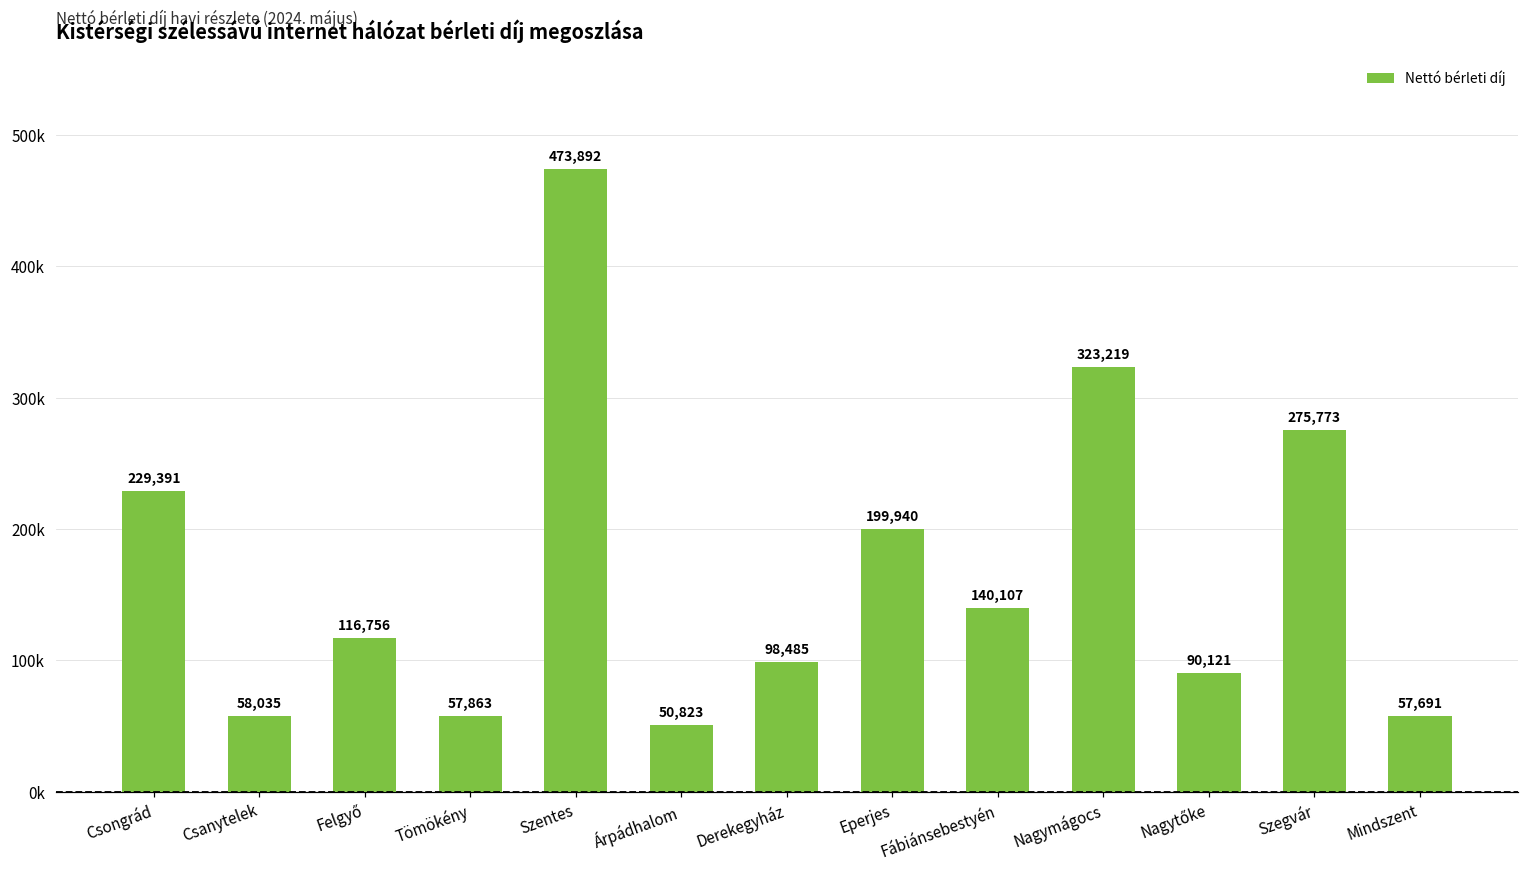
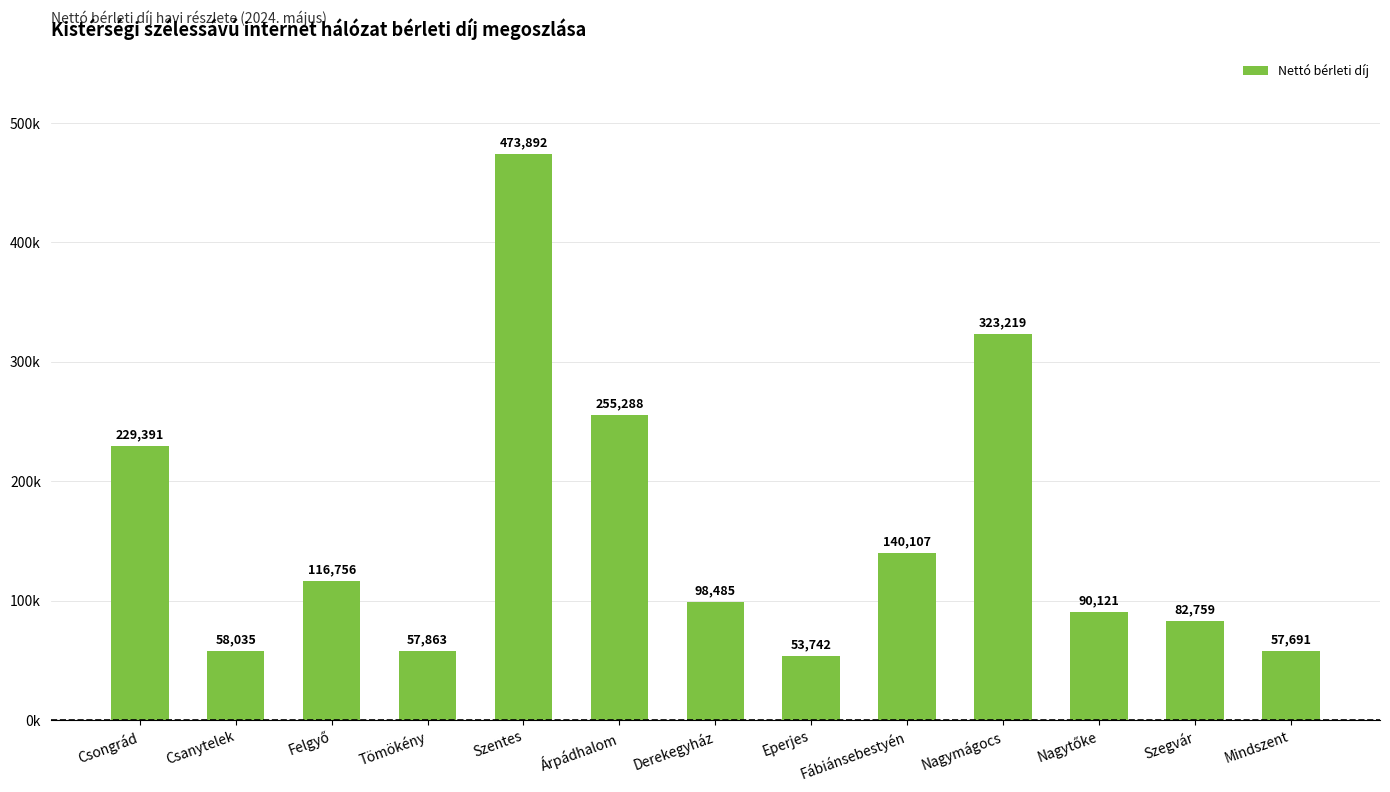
Árpádhalom: 50,823 -> 255,288
Eperjes: 199,940 -> 53,742
Szegvár: 275,773 -> 82,759
